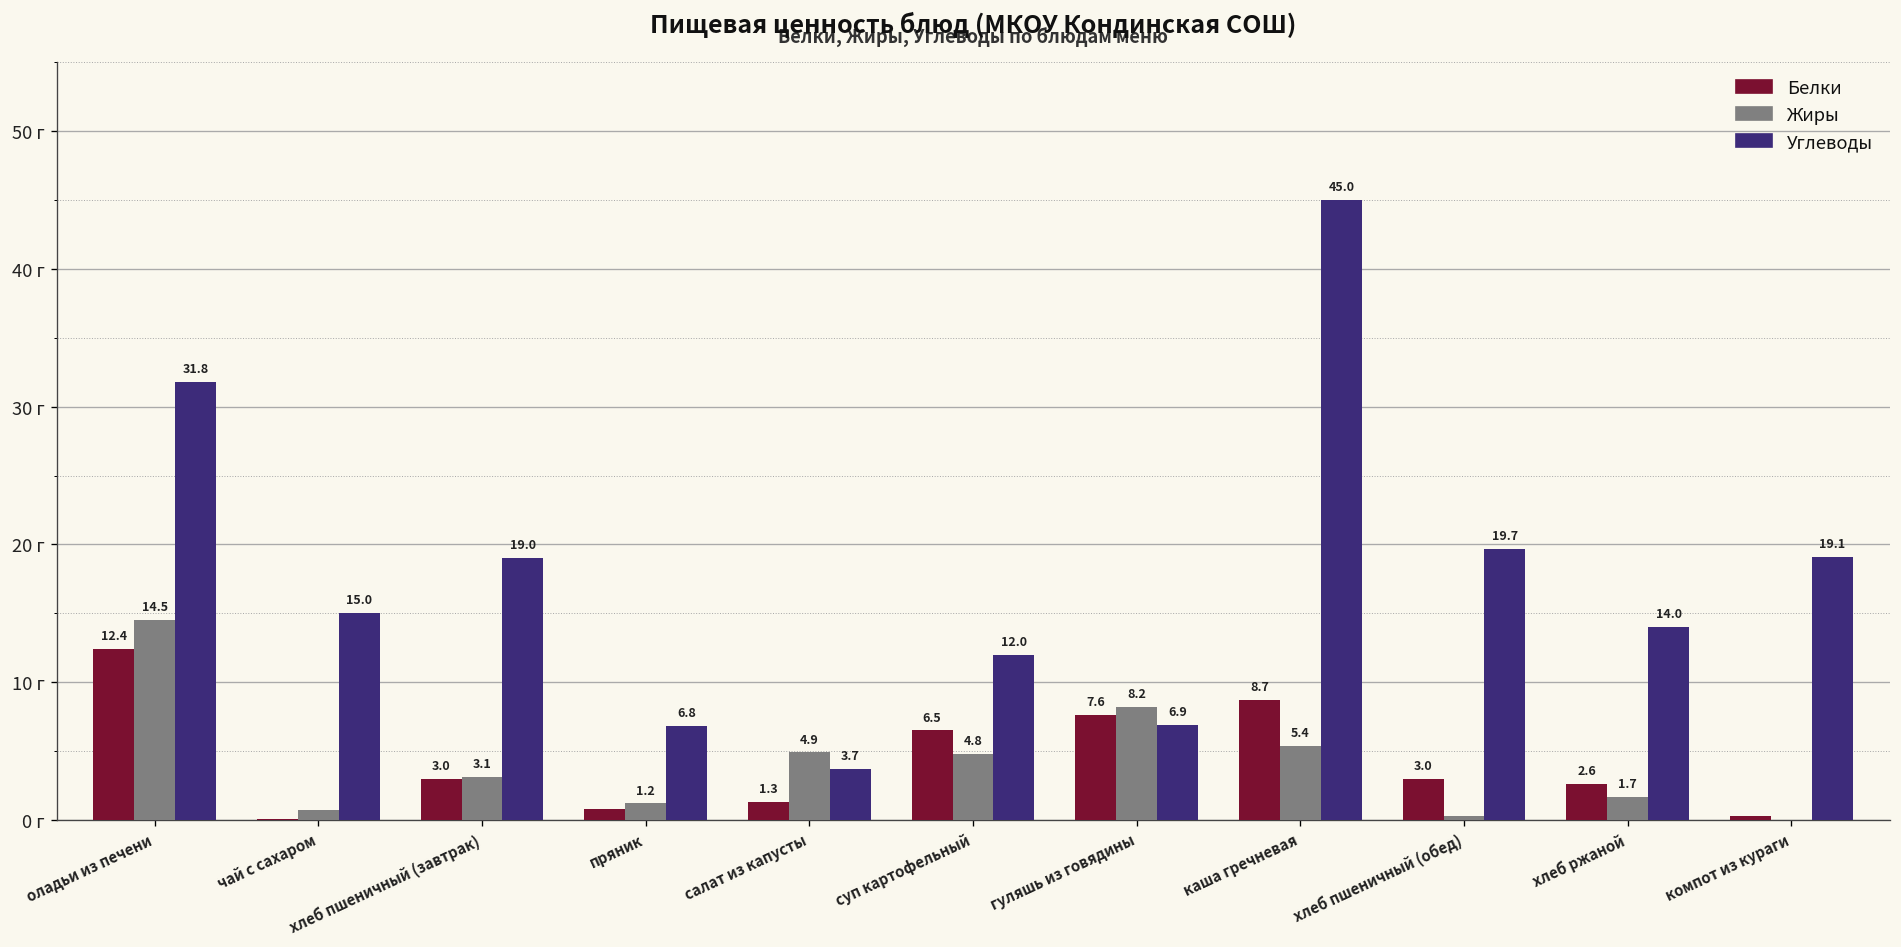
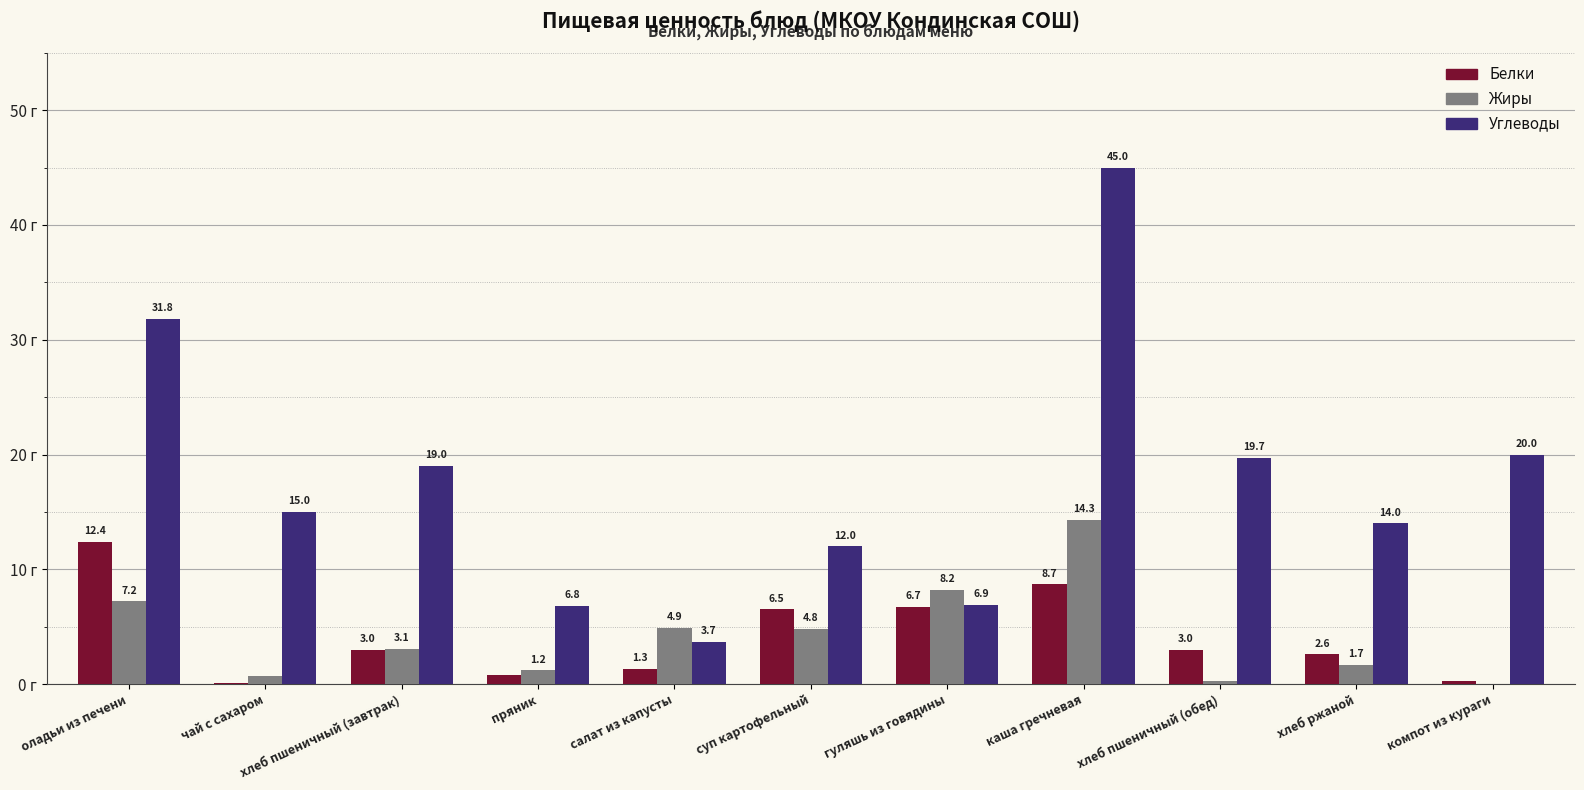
Жиры, оладьи из печени: 14.5 -> 7.2
Белки, гуляшь из говядины: 7.6 -> 6.7
Жиры, каша гречневая: 5.4 -> 14.3
Углеводы, компот из кураги: 19.1 -> 20.0
